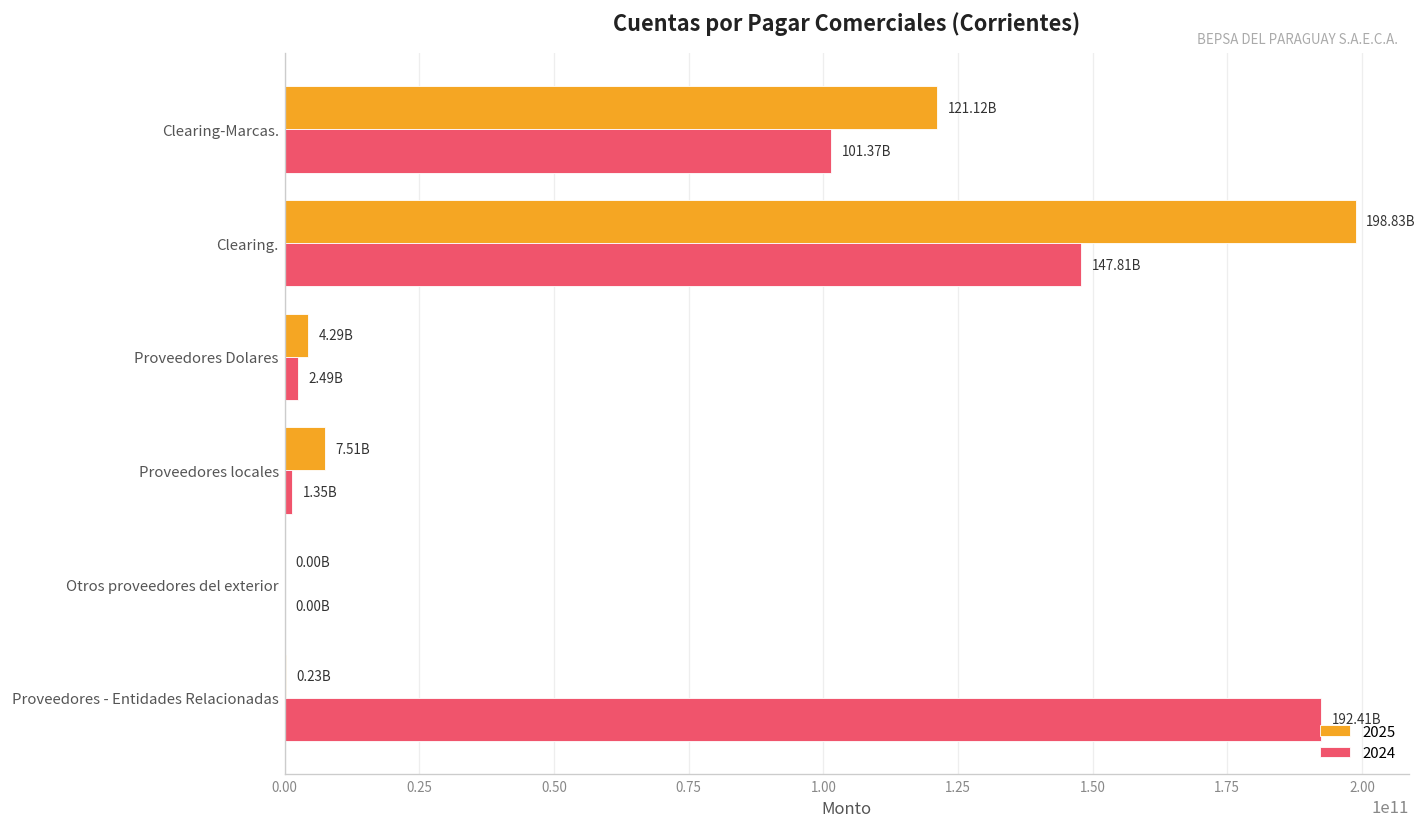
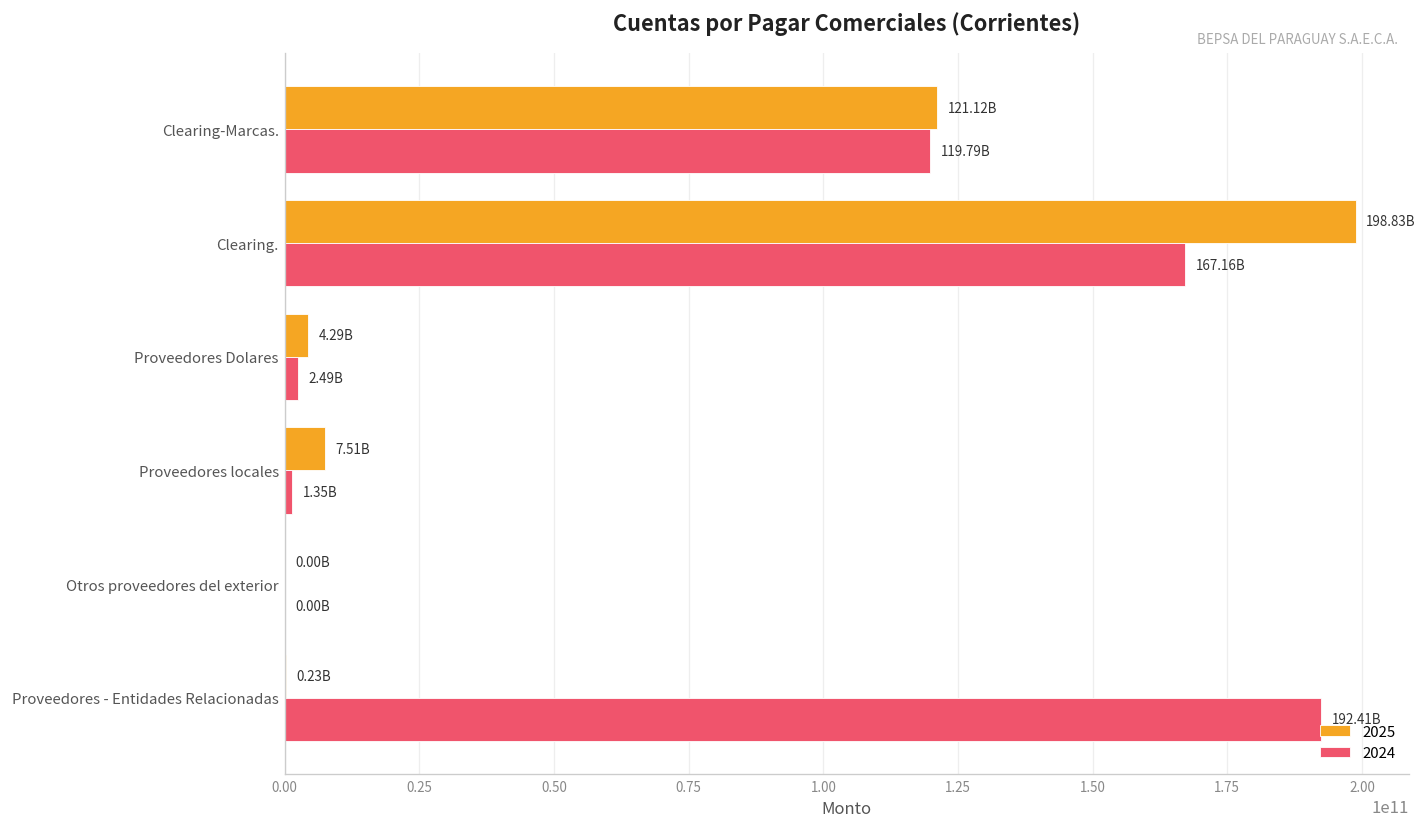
2024, Clearing-Marcas.: 101.37B -> 119.79B
2024, Clearing.: 147.81B -> 167.16B
